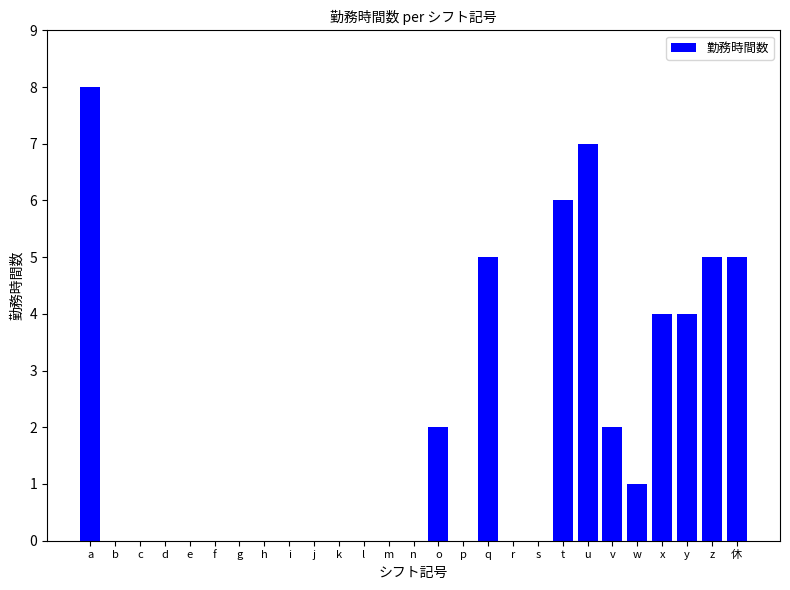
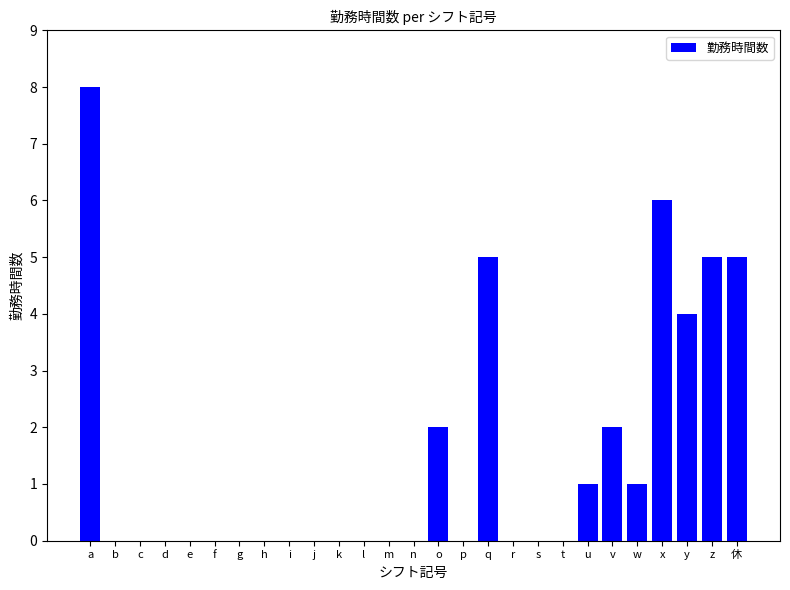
t: 6 -> 0
u: 7 -> 1
x: 4 -> 6
